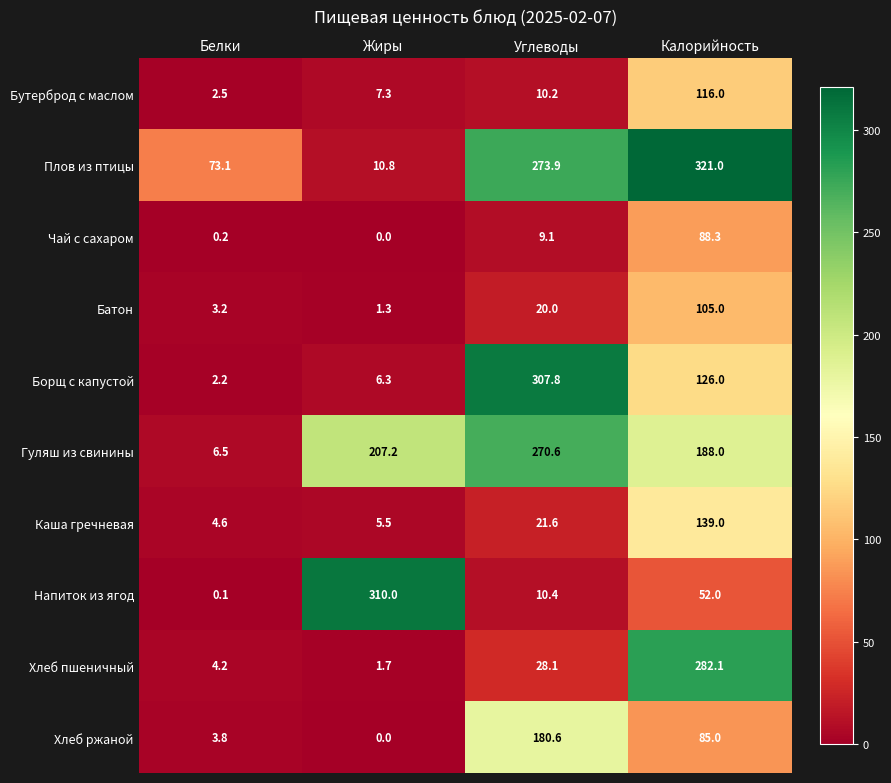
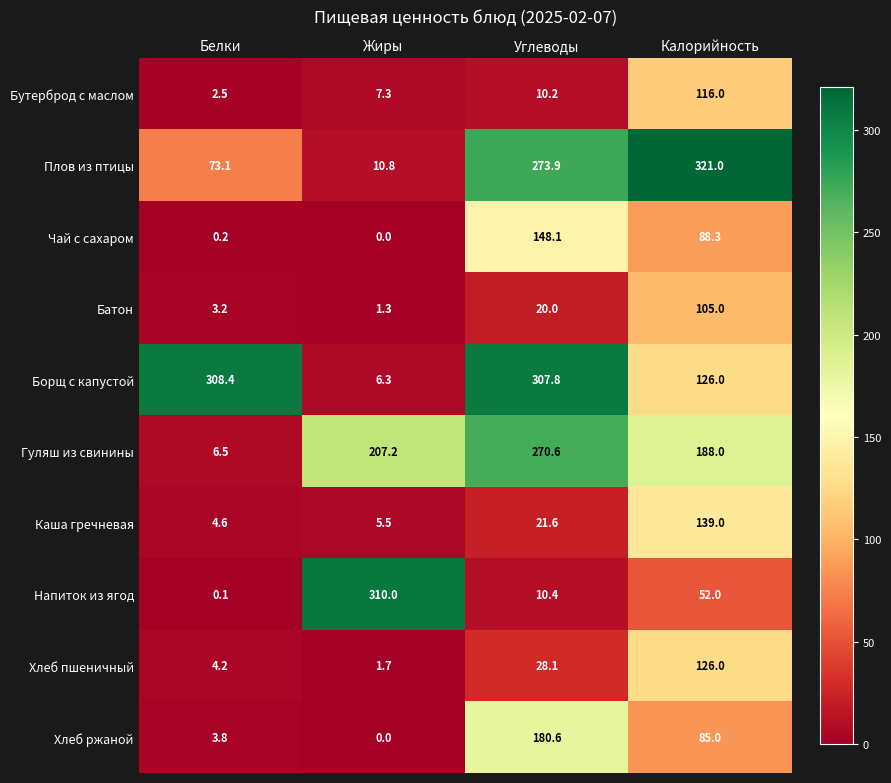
Чай с сахаром, Углеводы: 9.1 -> 148.1
Борщ с капустой, Белки: 2.2 -> 308.4
Хлеб пшеничный, Калорийность: 282.1 -> 126.0
